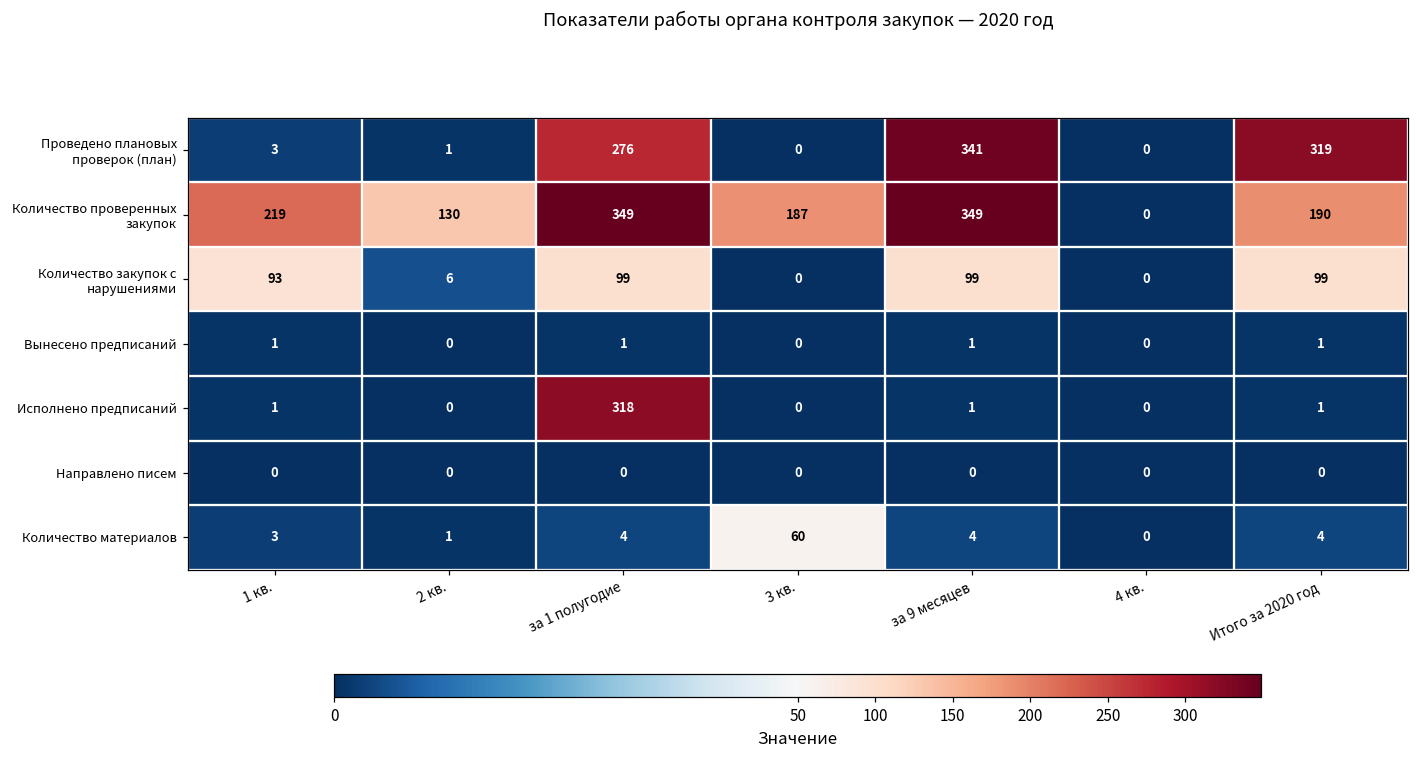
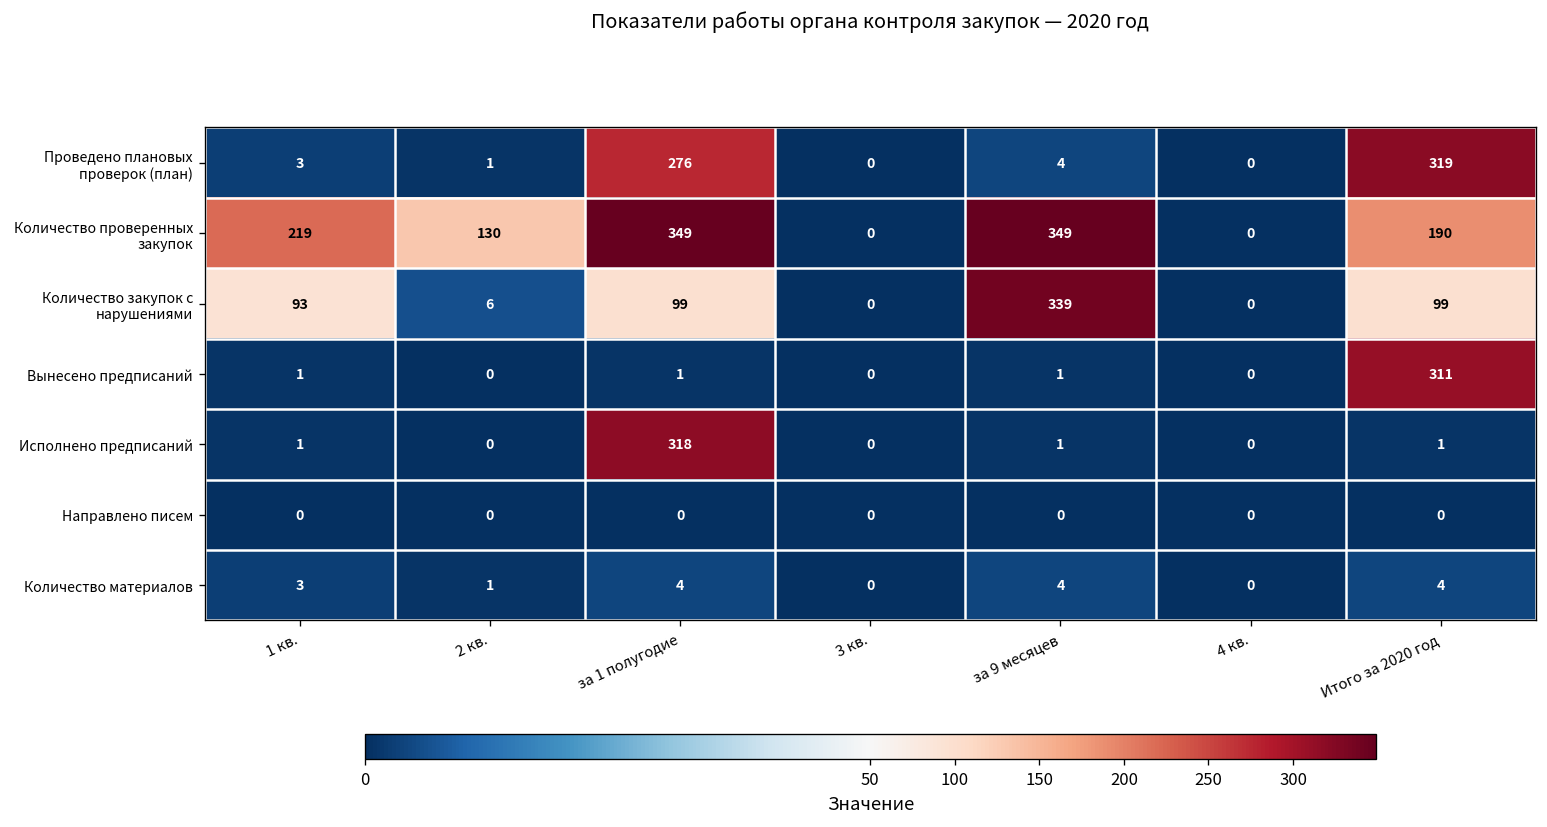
Проведено плановых проверок (план), за 9 месяцев: 341 -> 4
Количество проверенных закупок, 3 кв.: 187 -> 0
Количество закупок с нарушениями, за 9 месяцев: 99 -> 339
Вынесено предписаний, Итого за 2020 год: 1 -> 311
Количество материалов, 3 кв.: 60 -> 0
